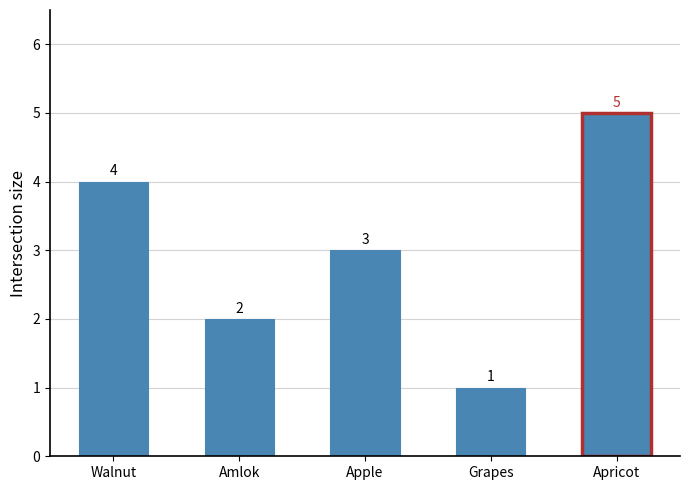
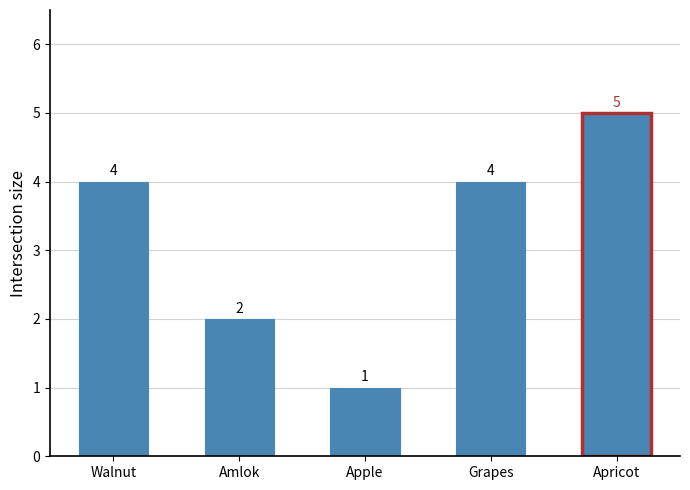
Apple: 3 -> 1
Grapes: 1 -> 4
